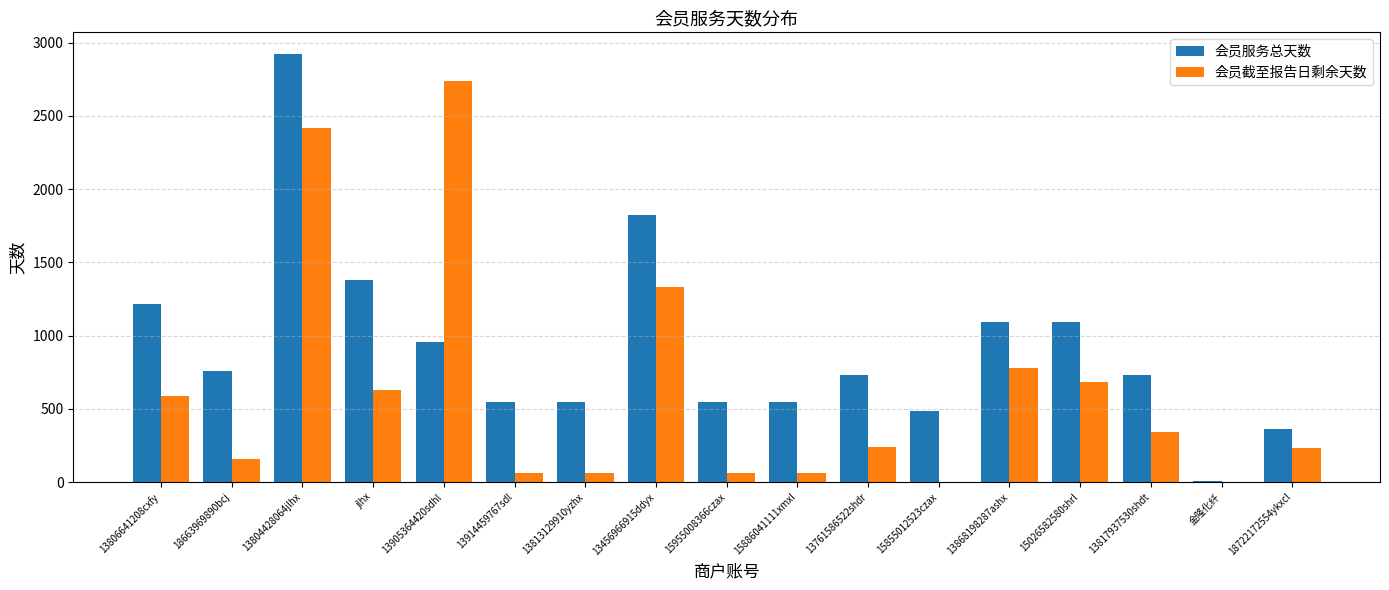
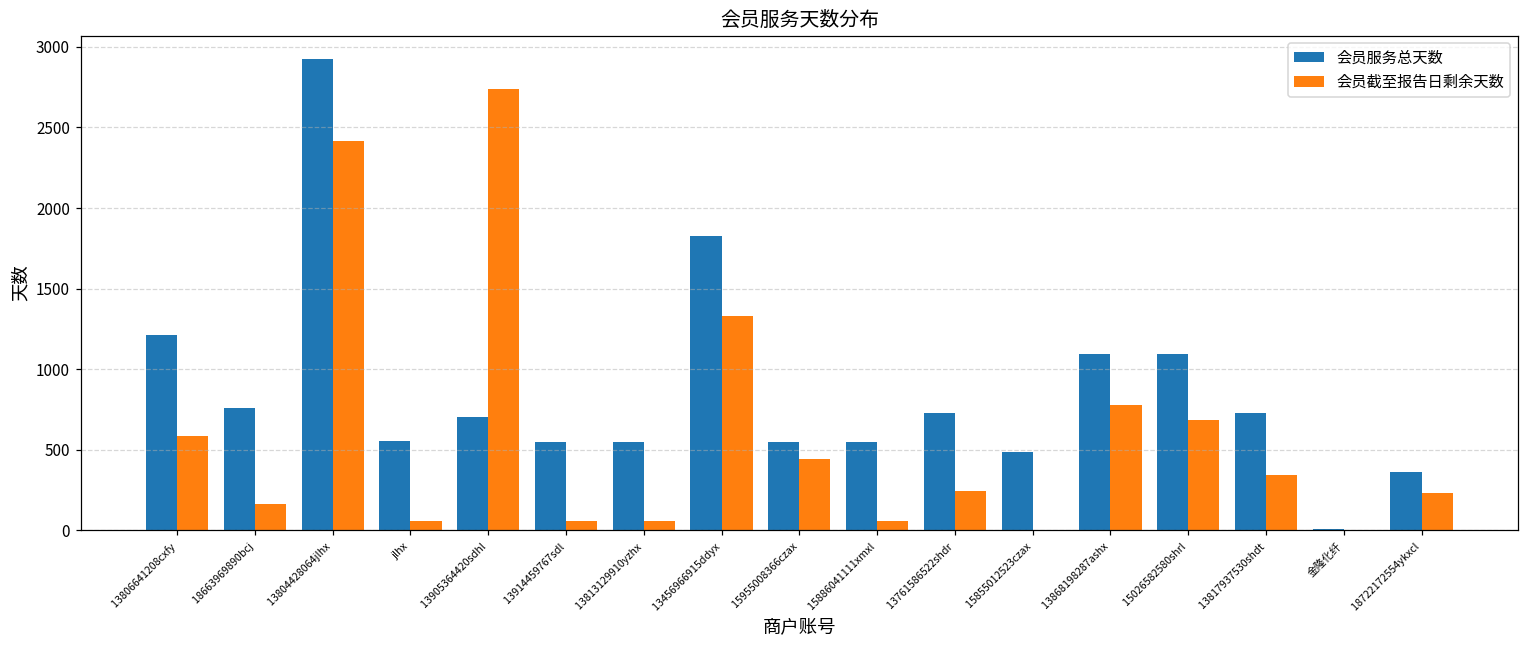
会员服务总天数, jlhx: 1380 -> 560
会员截至报告日剩余天数, jlhx: 630 -> 60
会员服务总天数, 13905364420sdhl: 950 -> 700
会员截至报告日剩余天数, 15955008366czax: 60 -> 440
